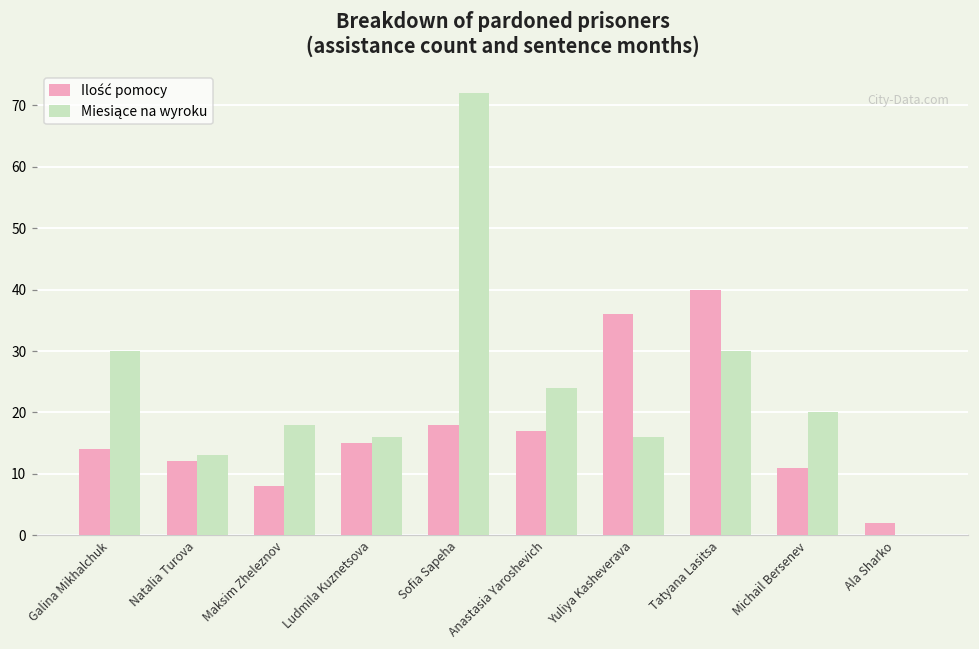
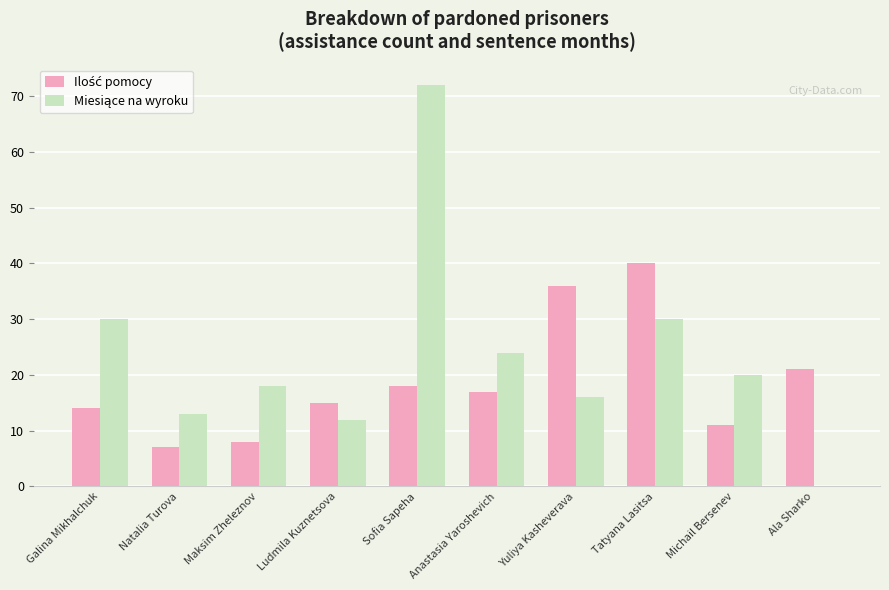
Ilość pomocy, Natalia Turova: 12 -> 7
Miesiące na wyroku, Ludmila Kuznetsova: 16 -> 12
Ilość pomocy, Ala Sharko: 2 -> 21
